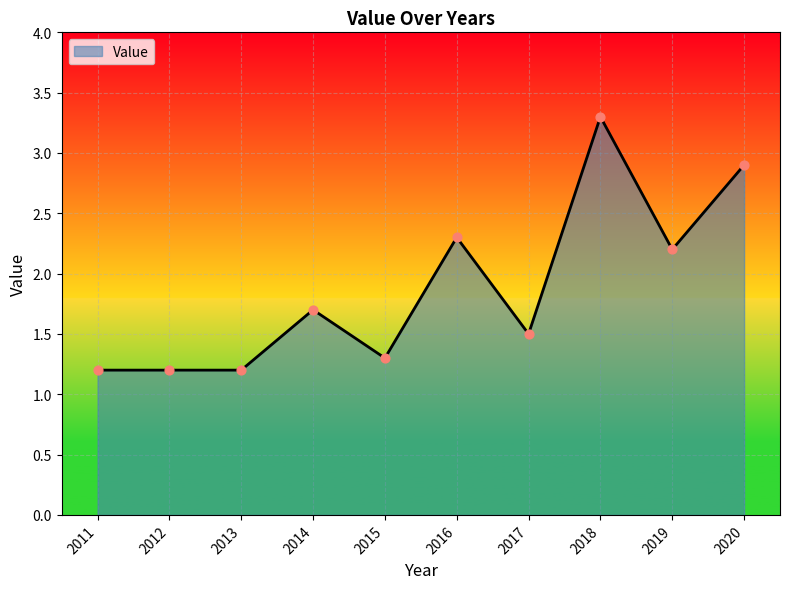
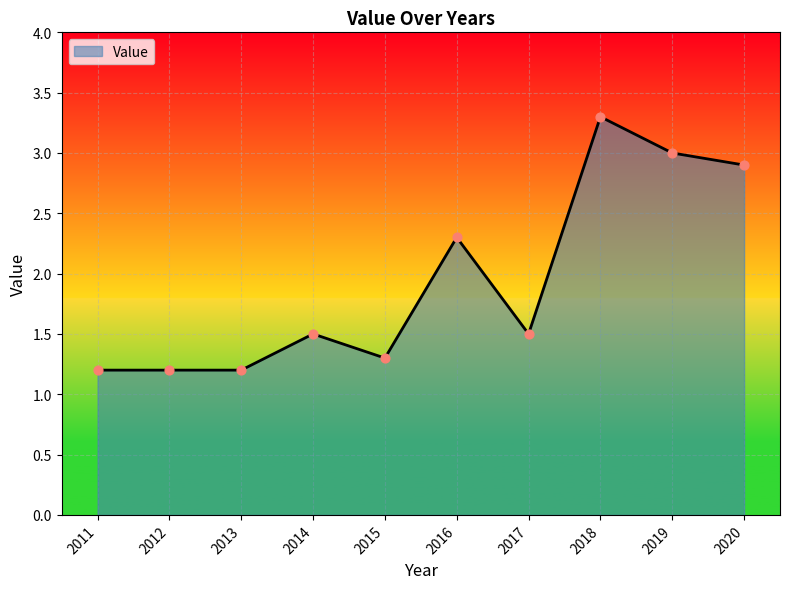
2014: 1.7 -> 1.5
2019: 2.2 -> 3.0
